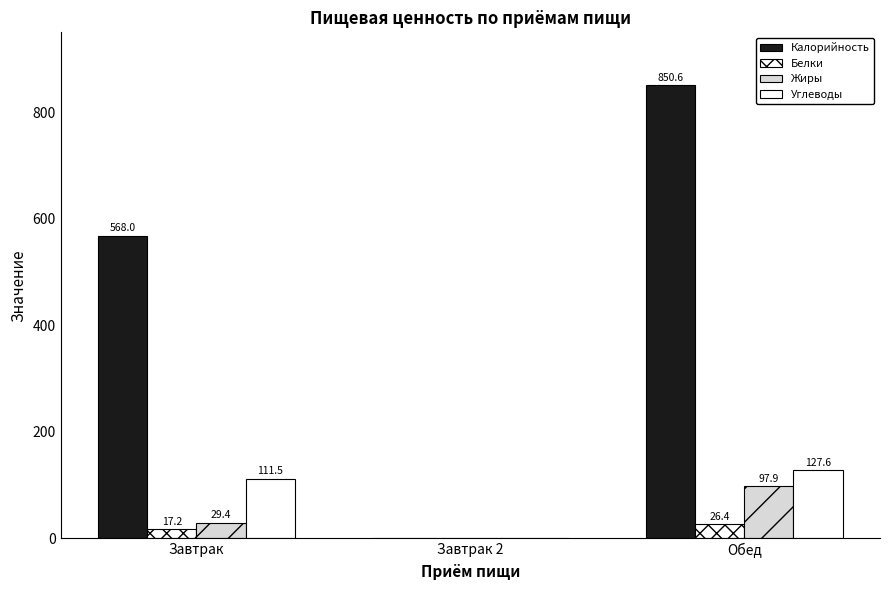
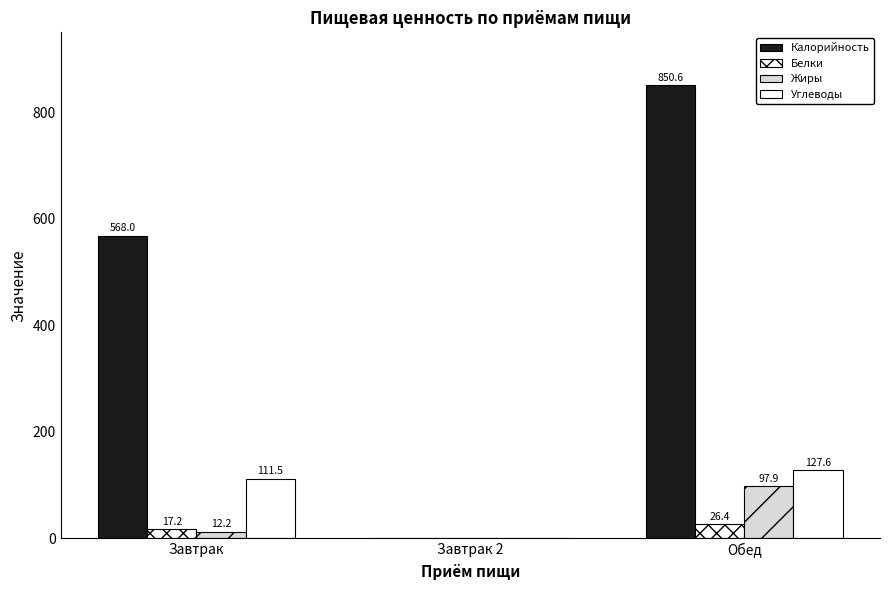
Жиры, Завтрак: 29.4 -> 12.2
